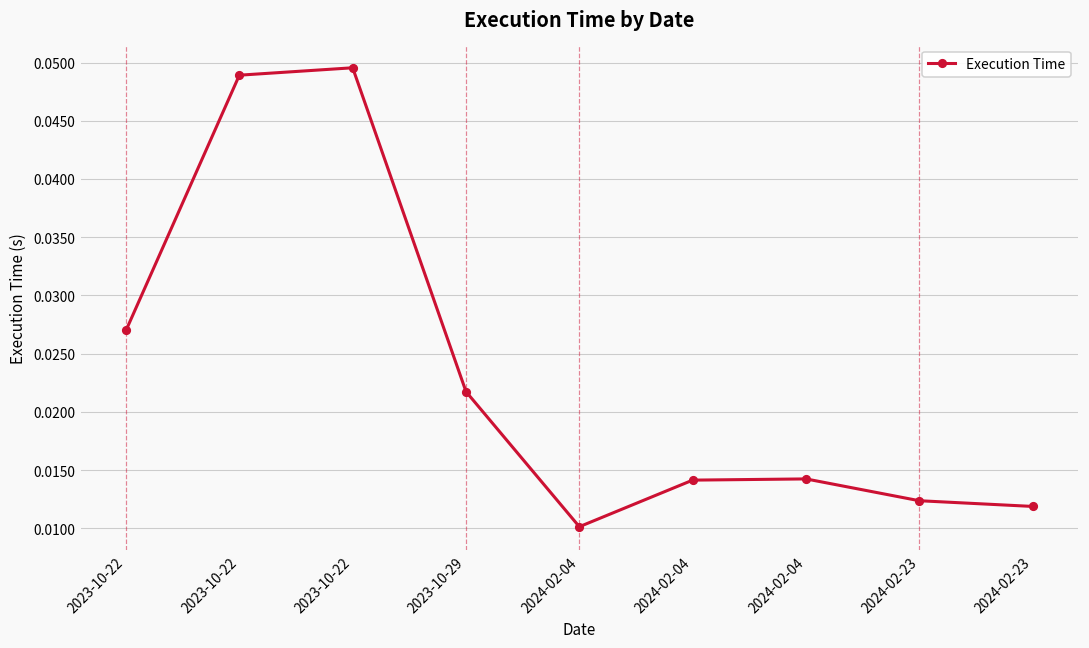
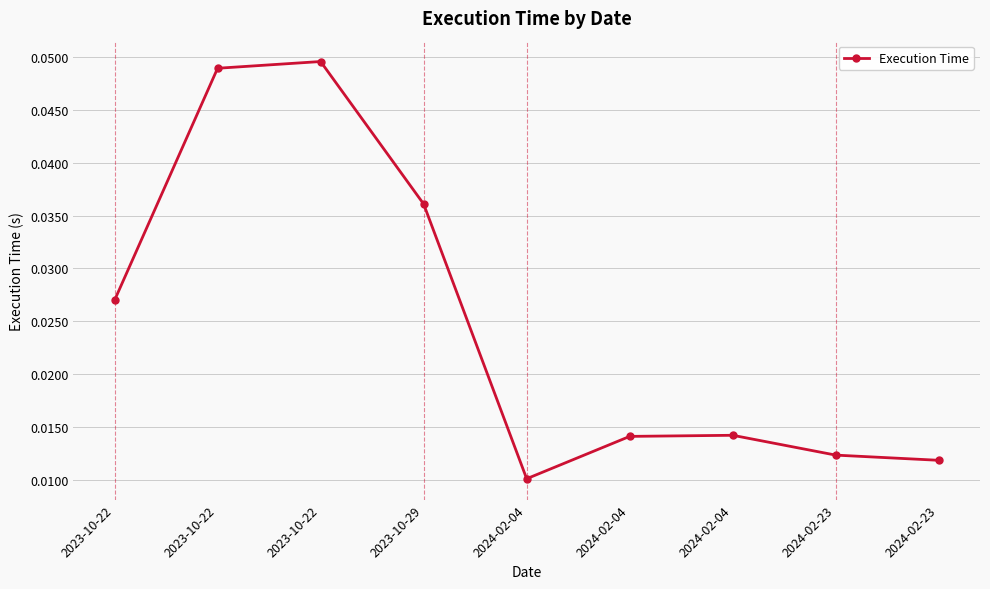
2023-10-29: 0.0217 -> 0.0361
